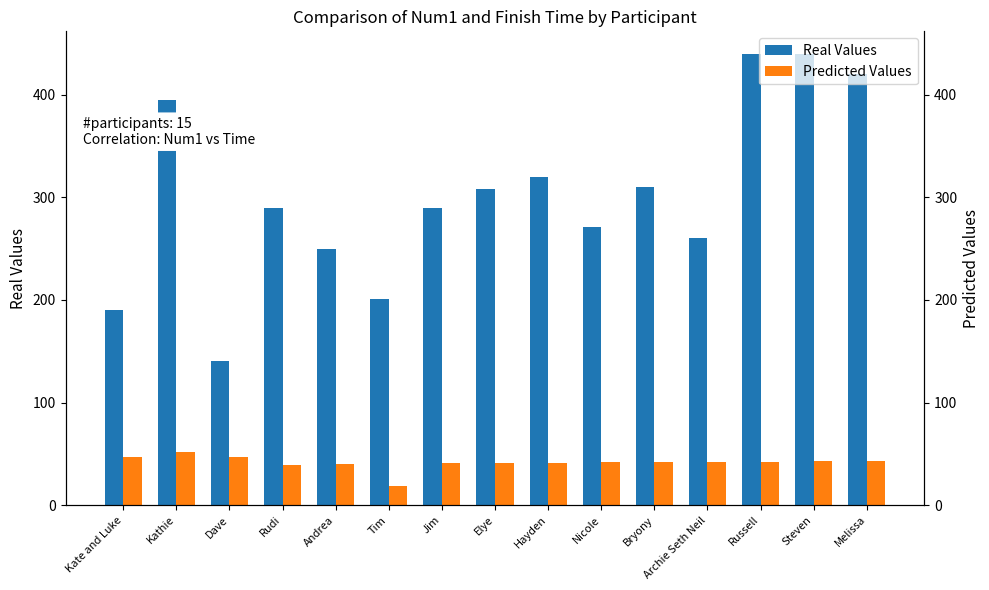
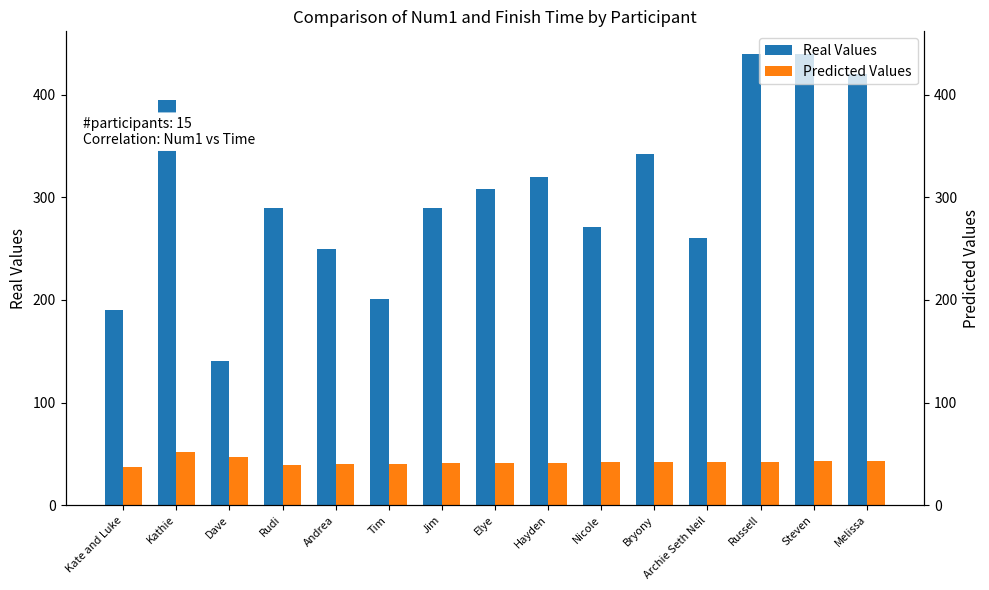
Predicted Values, Kate and Luke: 47 -> 37
Predicted Values, Tim: 19 -> 40
Real Values, Bryony: 310 -> 342
